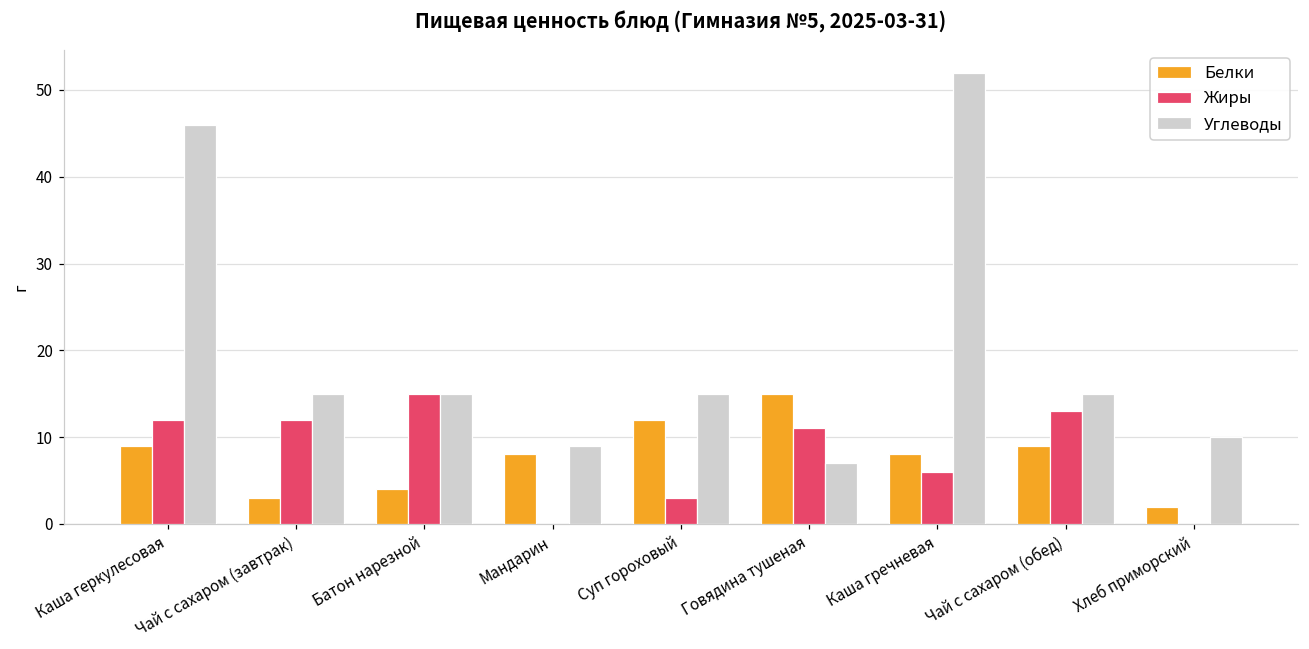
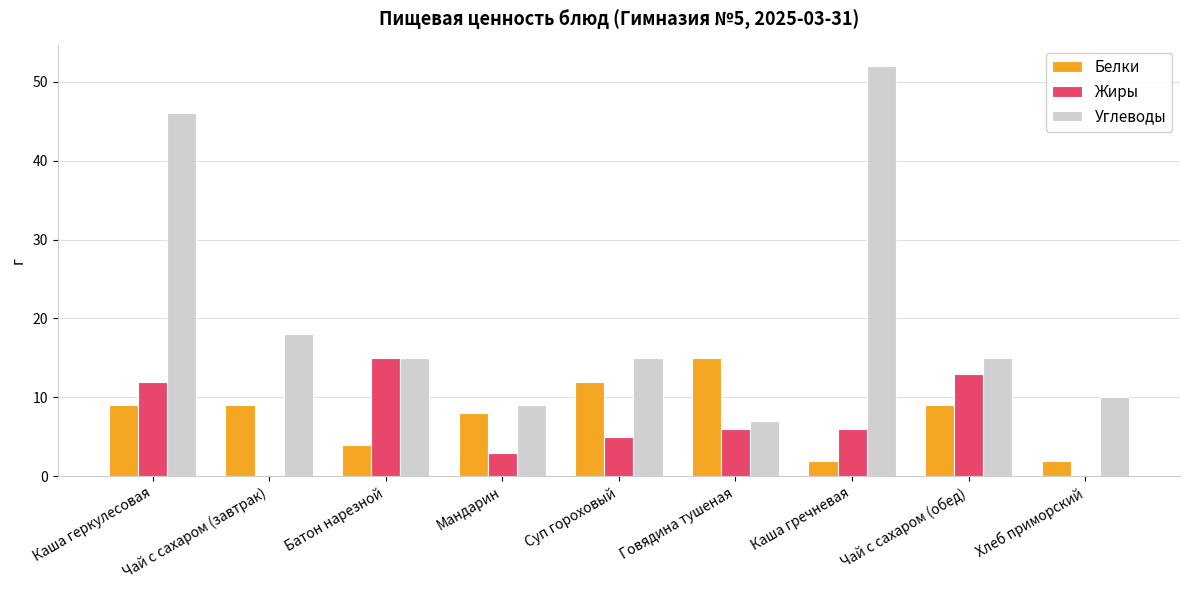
Белки, Чай с сахаром (завтрак): 3 -> 9
Жиры, Чай с сахаром (завтрак): 12 -> 0
Углеводы, Чай с сахаром (завтрак): 15 -> 18
Жиры, Мандарин: 0 -> 3
Жиры, Суп гороховый: 3 -> 5
Жиры, Говядина тушеная: 11 -> 6
Белки, Каша гречневая: 8 -> 2
